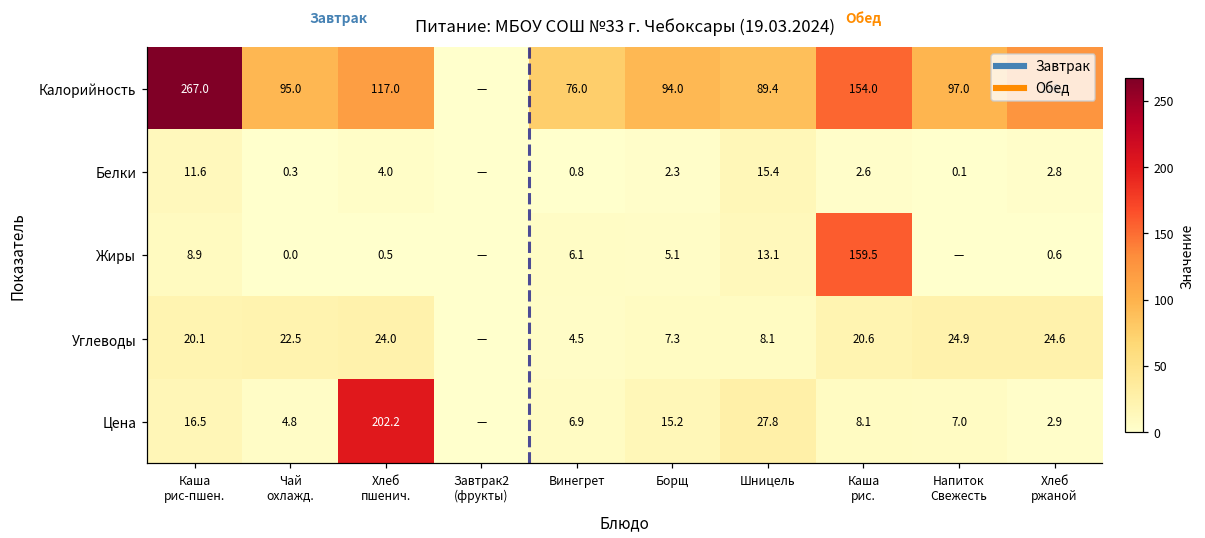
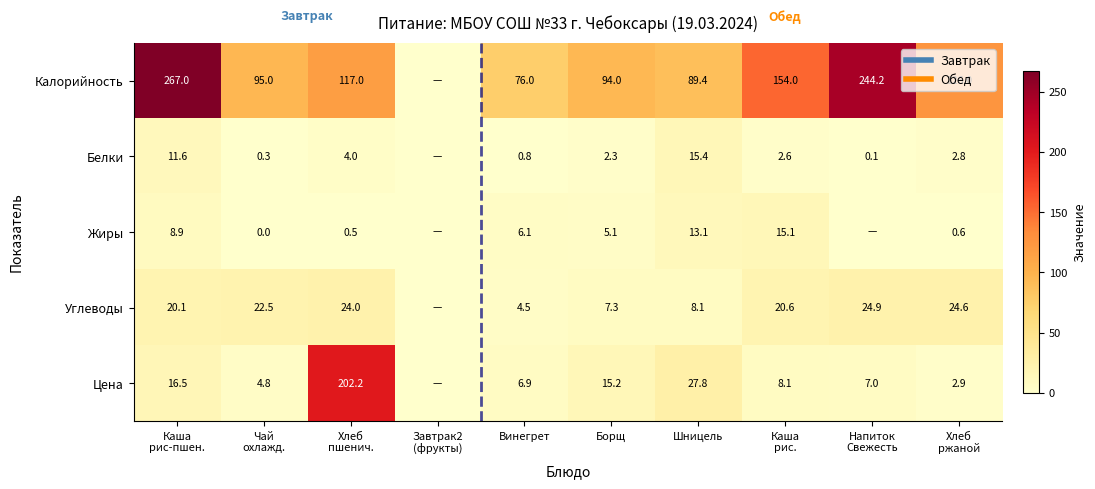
Калорийность, Напиток Свежесть: 97.0 -> 244.2
Жиры, Каша рис.: 159.5 -> 15.1
